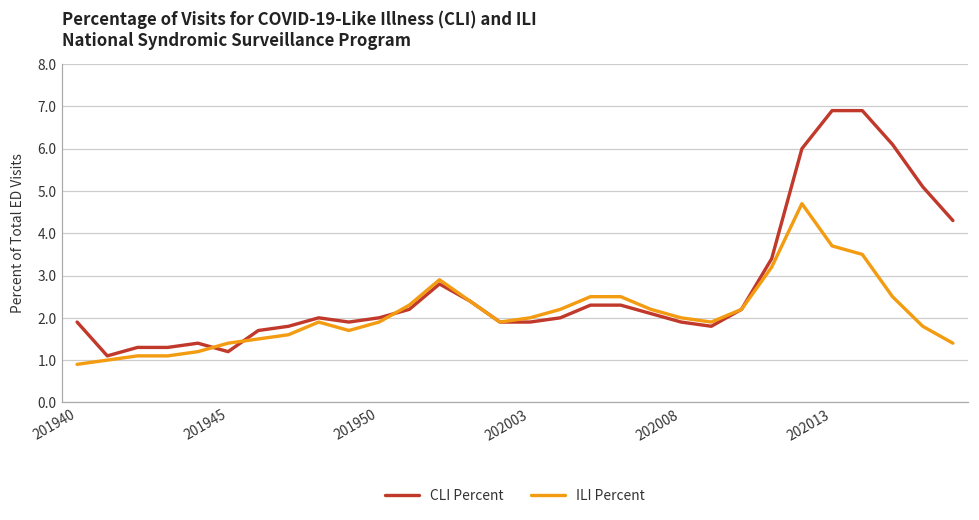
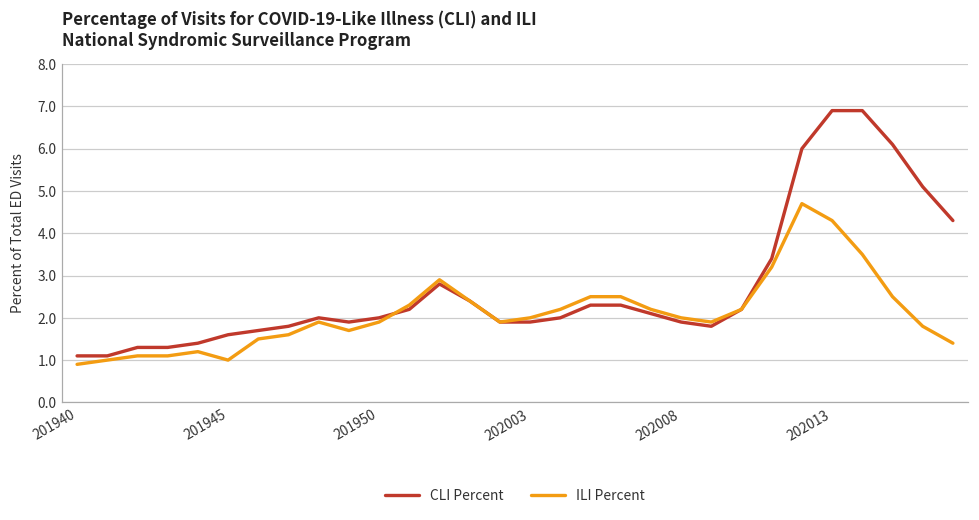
CLI Percent, 201940: 1.9 -> 1.1
CLI Percent, 201945: 1.2 -> 1.6
ILI Percent, 201945: 1.4 -> 1.0
ILI Percent, 202013: 3.7 -> 4.3
